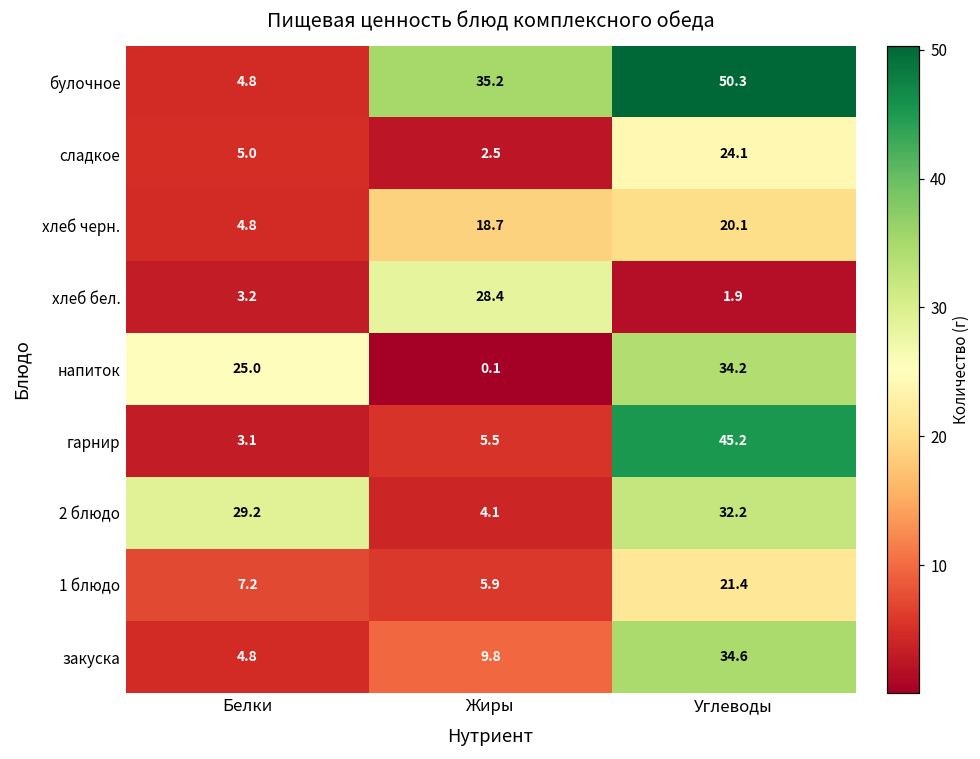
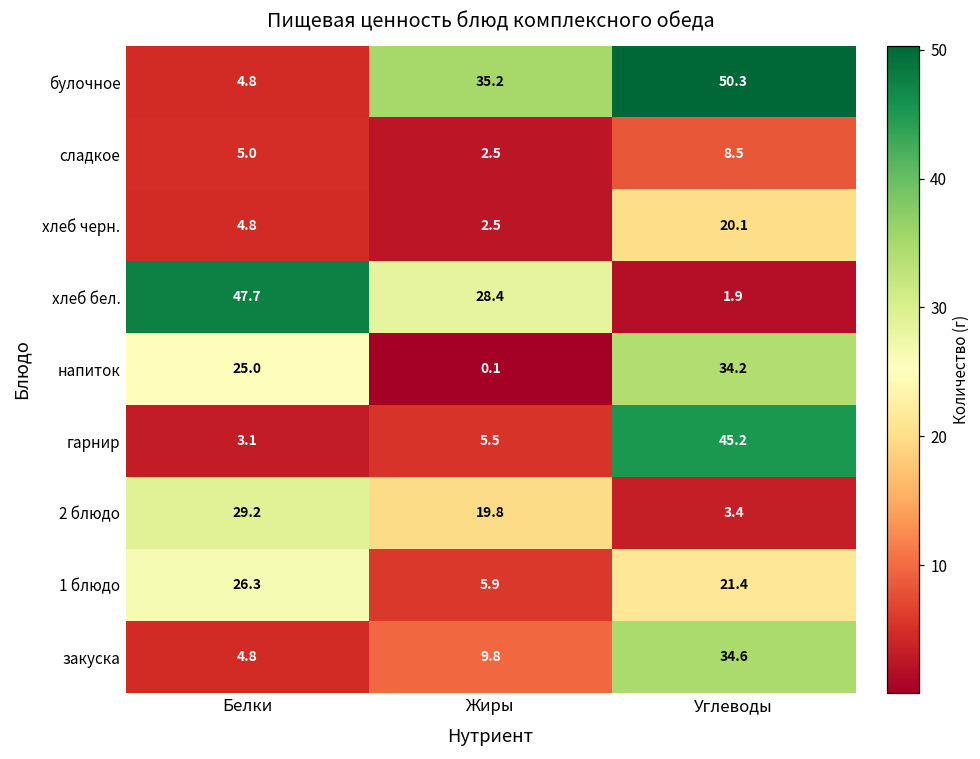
сладкое, Углеводы: 24.1 -> 8.5
хлеб черн., Жиры: 18.7 -> 2.5
хлеб бел., Белки: 3.2 -> 47.7
2 блюдо, Жиры: 4.1 -> 19.8
2 блюдо, Углеводы: 32.2 -> 3.4
1 блюдо, Белки: 7.2 -> 26.3
